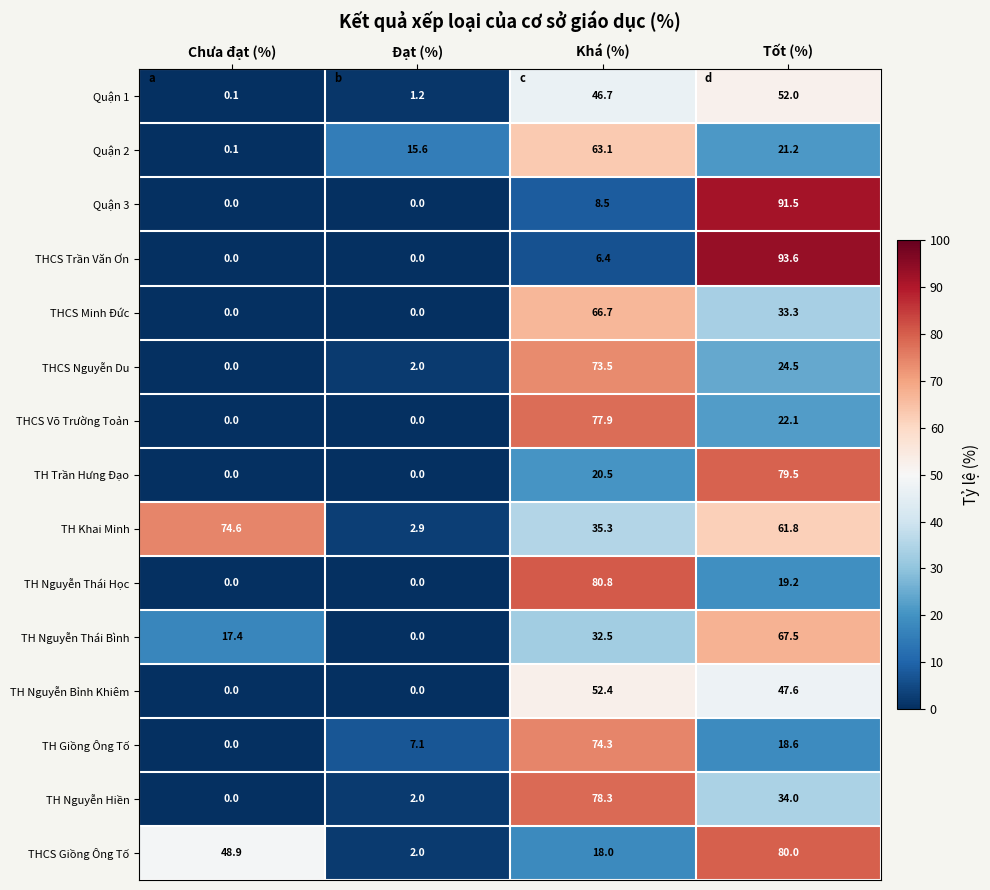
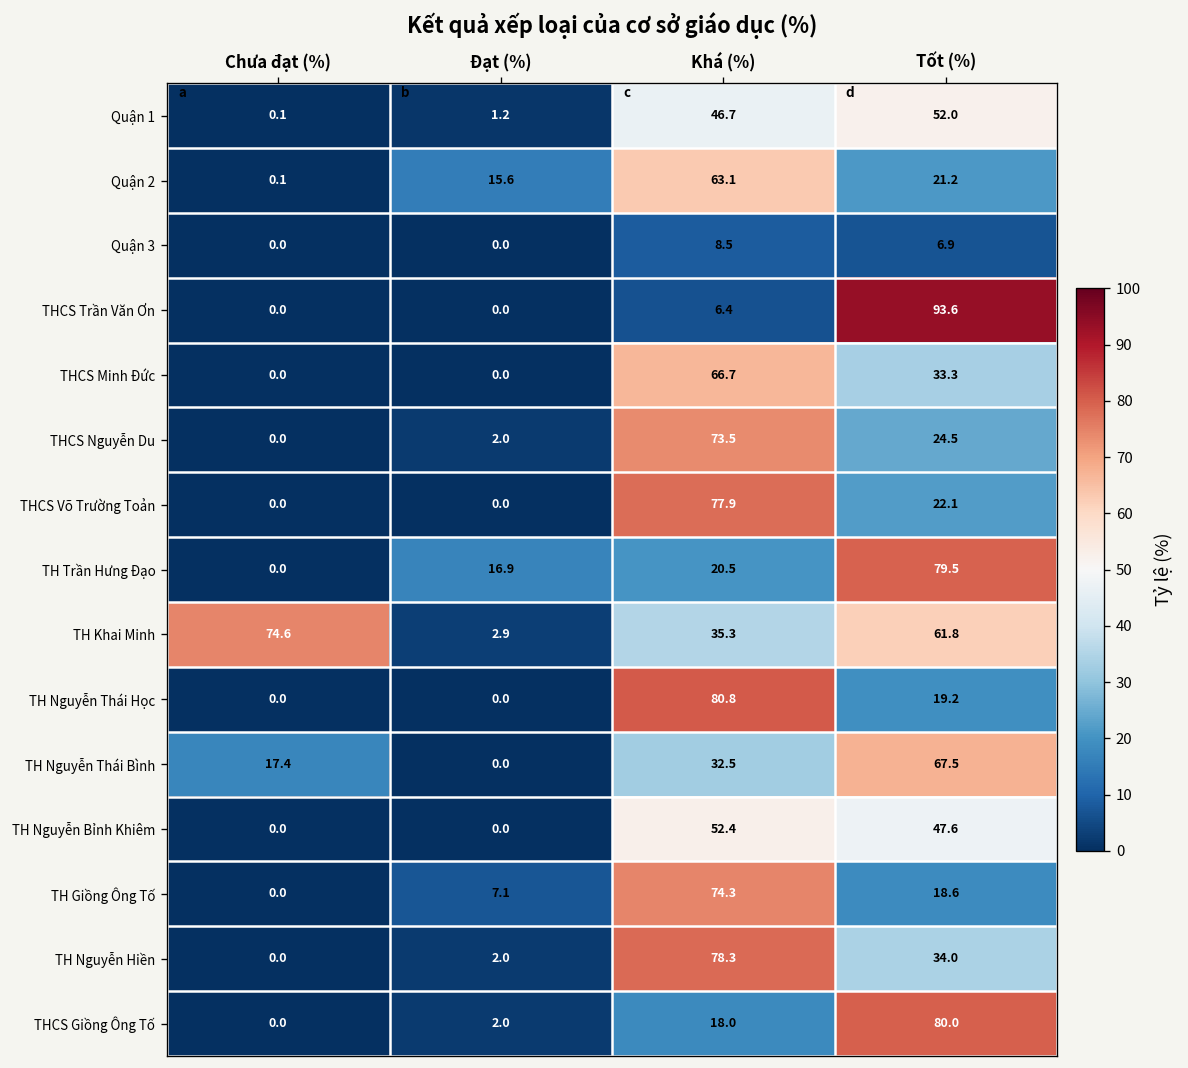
Quận 3, Tốt (%): 91.5 -> 6.9
TH Trần Hưng Đạo, Đạt (%): 0.0 -> 16.9
THCS Giồng Ông Tố, Chưa đạt (%): 48.9 -> 0.0
